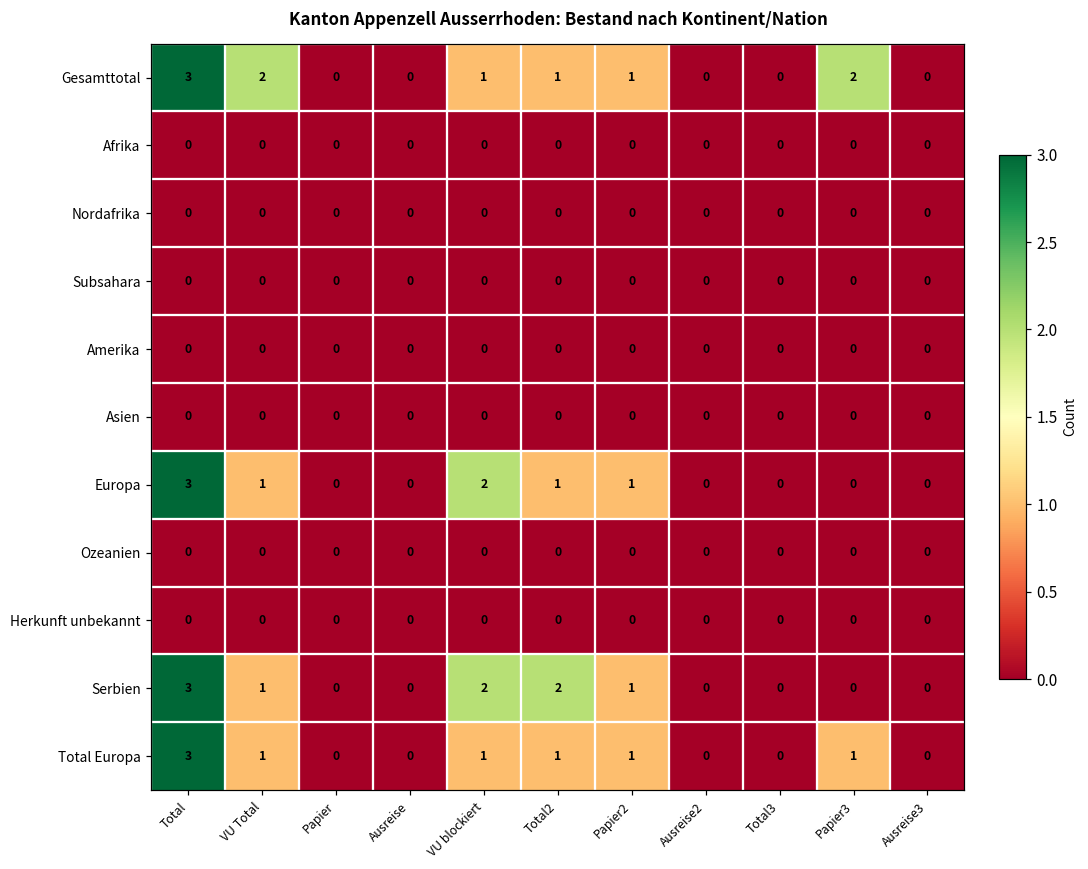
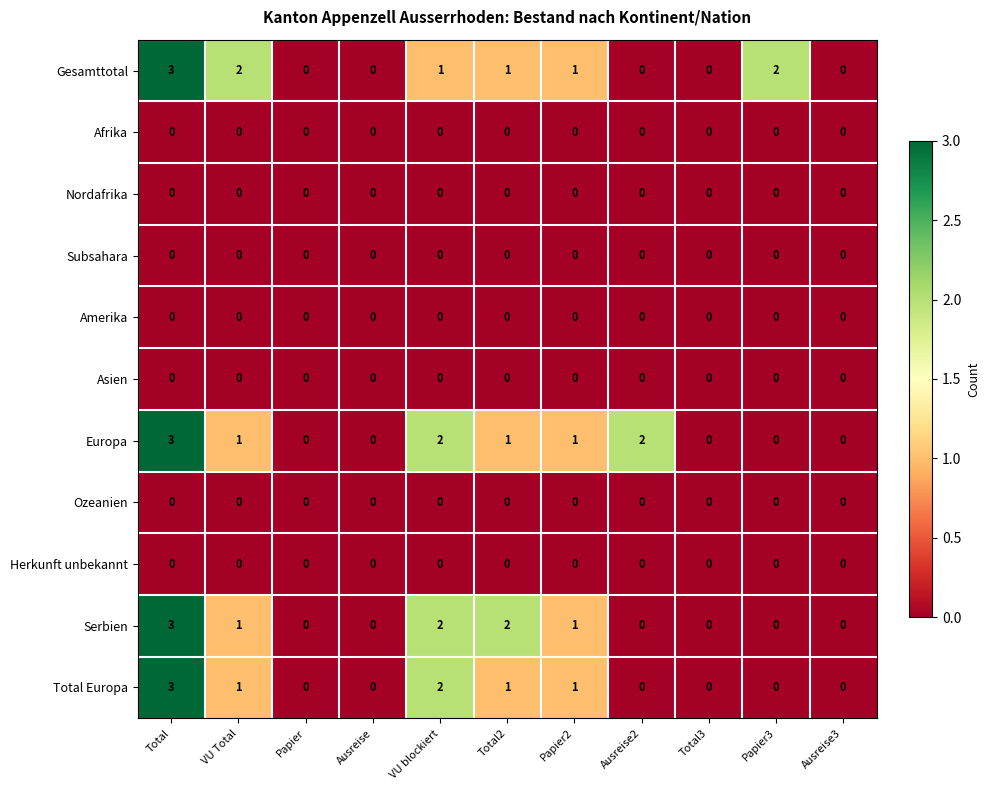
Europa, Ausreise2: 0 -> 2
Total Europa, VU blockiert: 1 -> 2
Total Europa, Papier3: 1 -> 0
